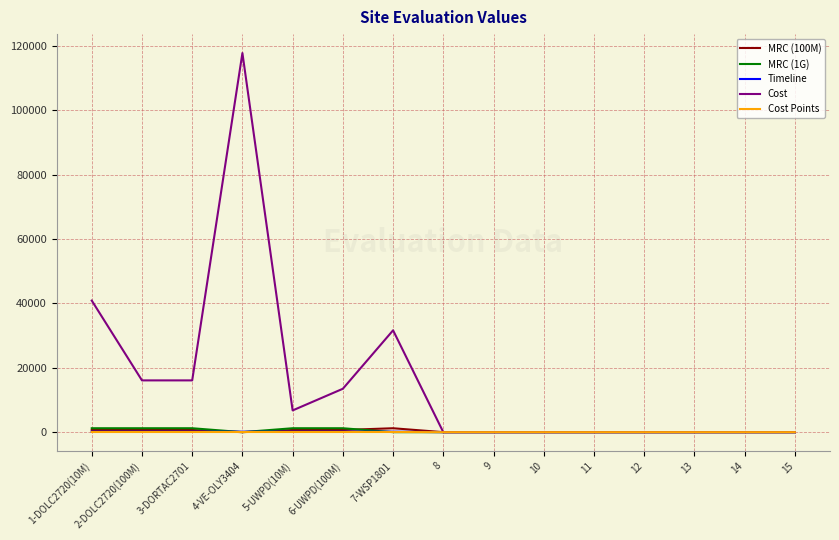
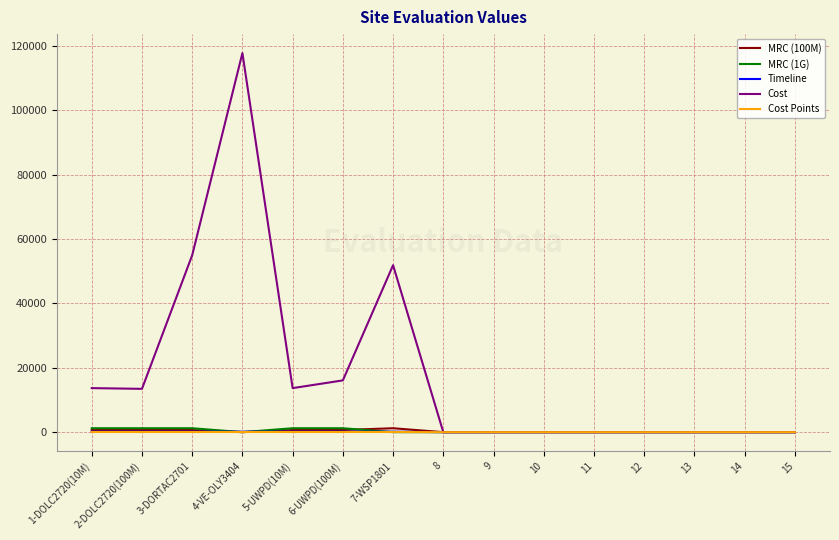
Cost, 1-DOLC2720(10M): 41000 -> 14000
Cost, 2-DOLC2720(100M): 16000 -> 13000
Cost, 3-DORTAC2701: 16000 -> 55000
Cost, 5-UWPD(10M): 7000 -> 14000
Cost, 6-UWPD(100M): 13000 -> 16000
Cost, 7-WSP1801: 32000 -> 52000
